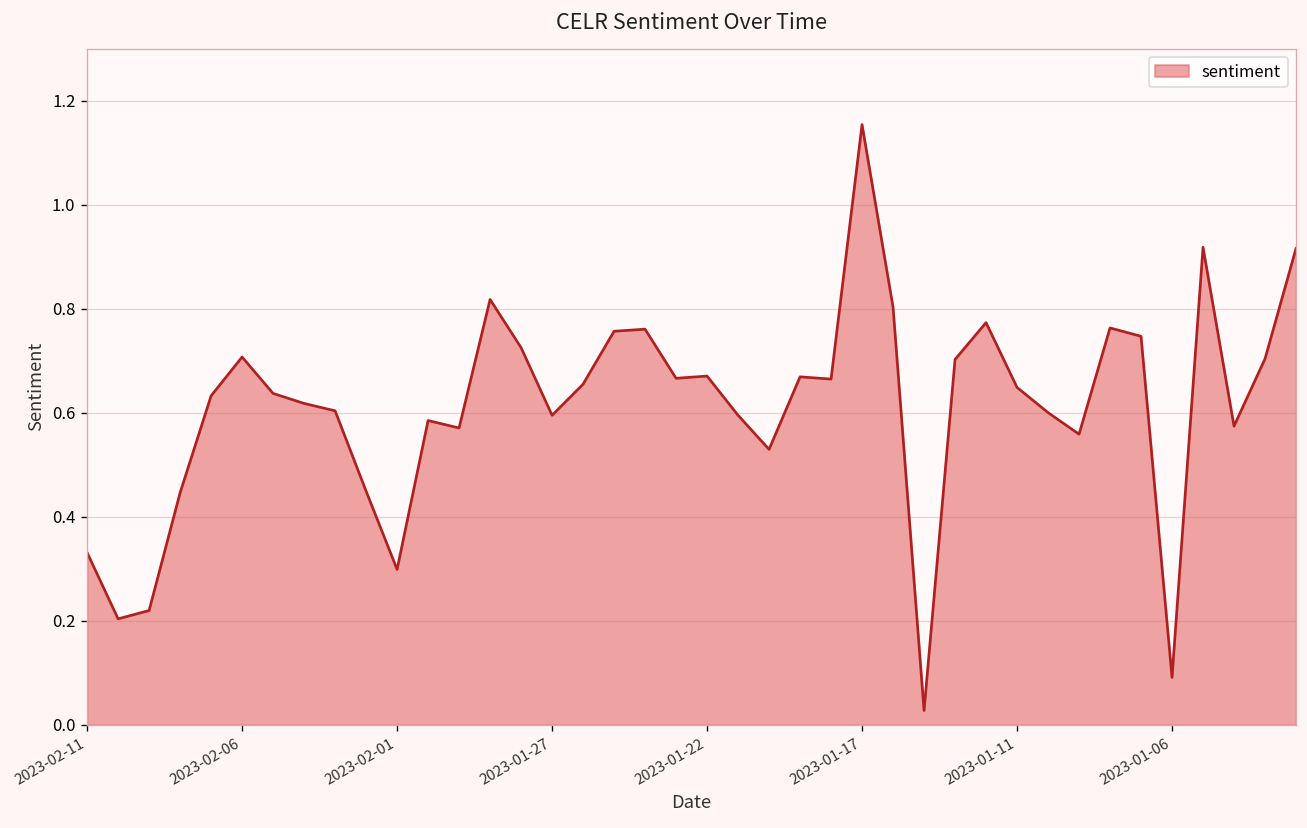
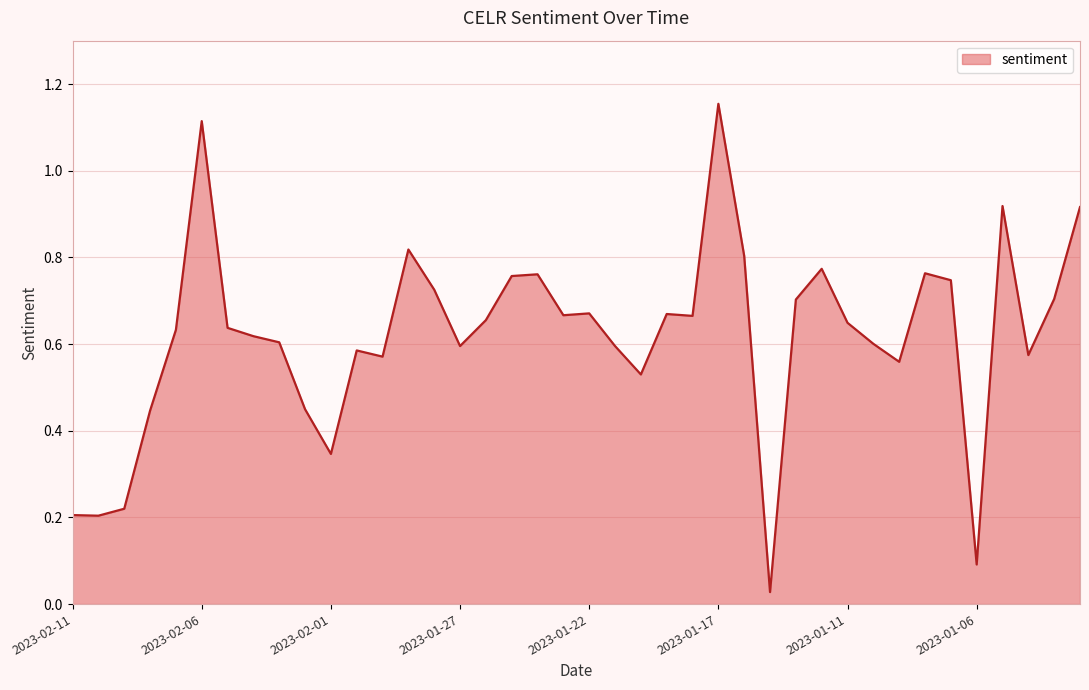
2023-02-11: 0.33 -> 0.21
2023-02-06: 0.71 -> 1.11
2023-02-01: 0.30 -> 0.35
